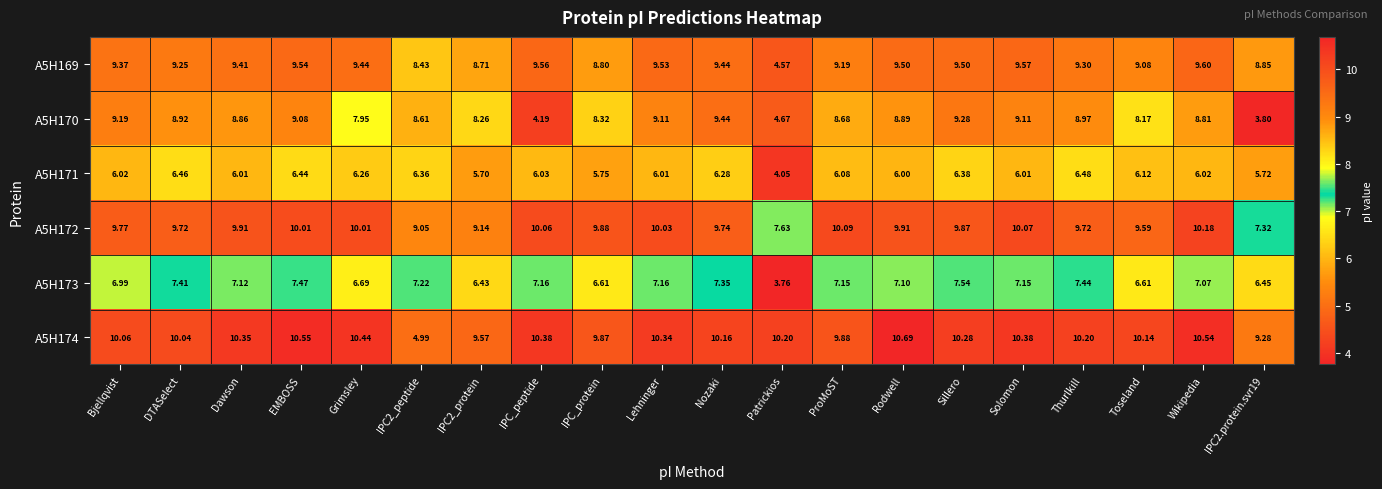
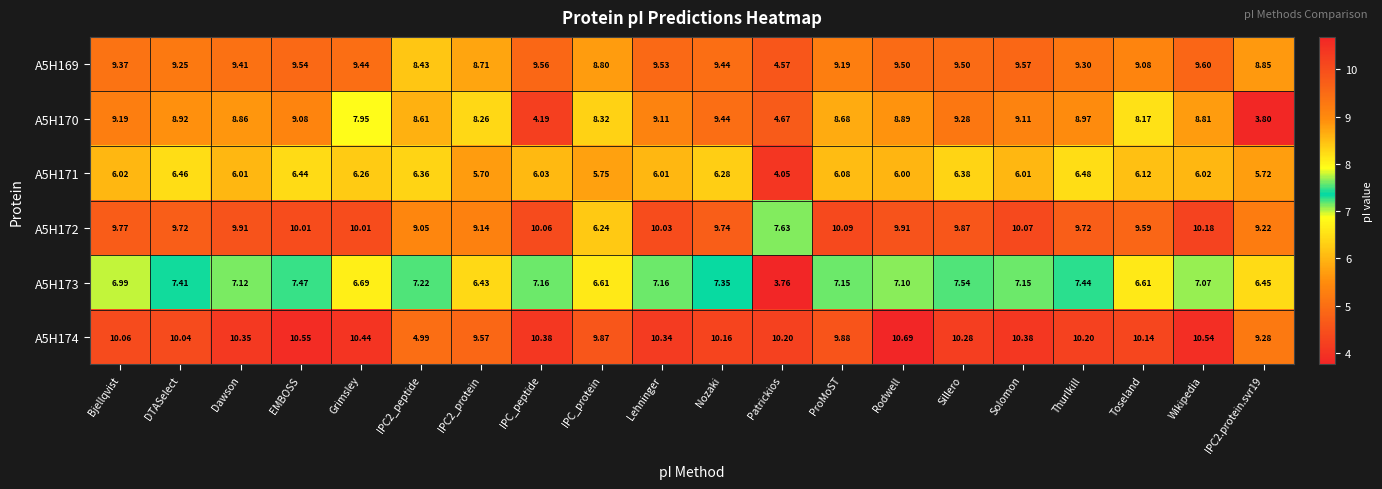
A5H172, IPC_protein: 9.88 -> 6.24
A5H172, IPC2.protein.svr19: 7.32 -> 9.22
